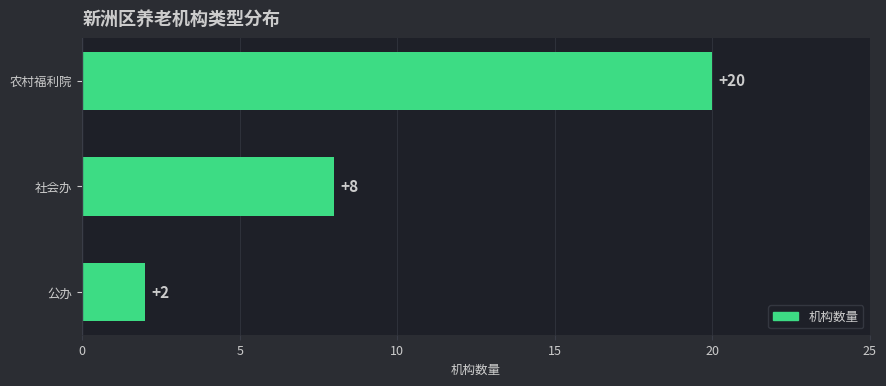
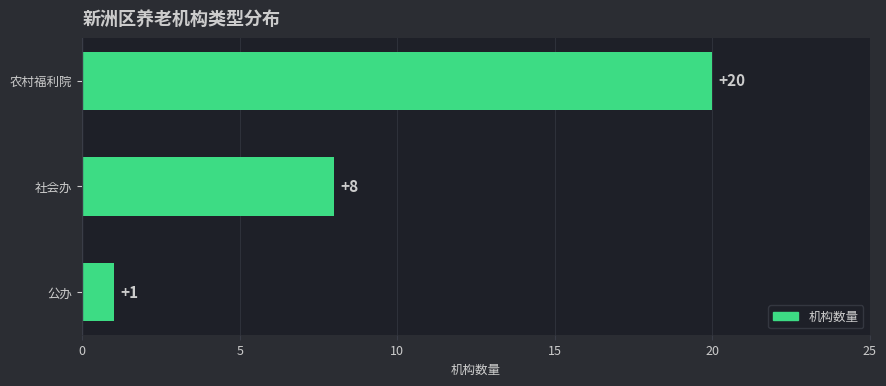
公办: +2 -> +1
